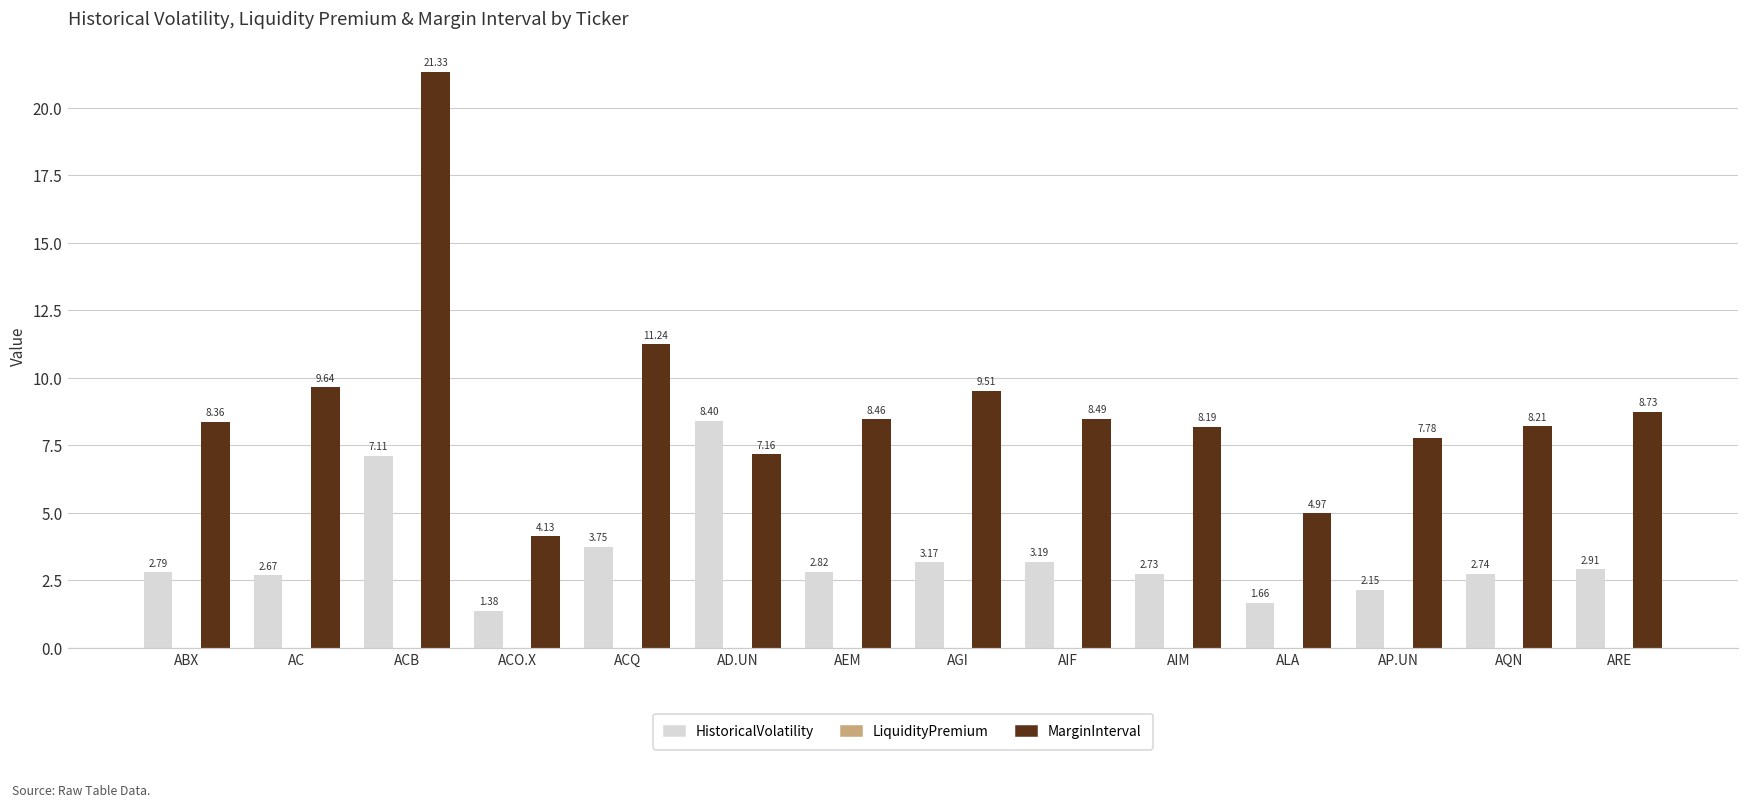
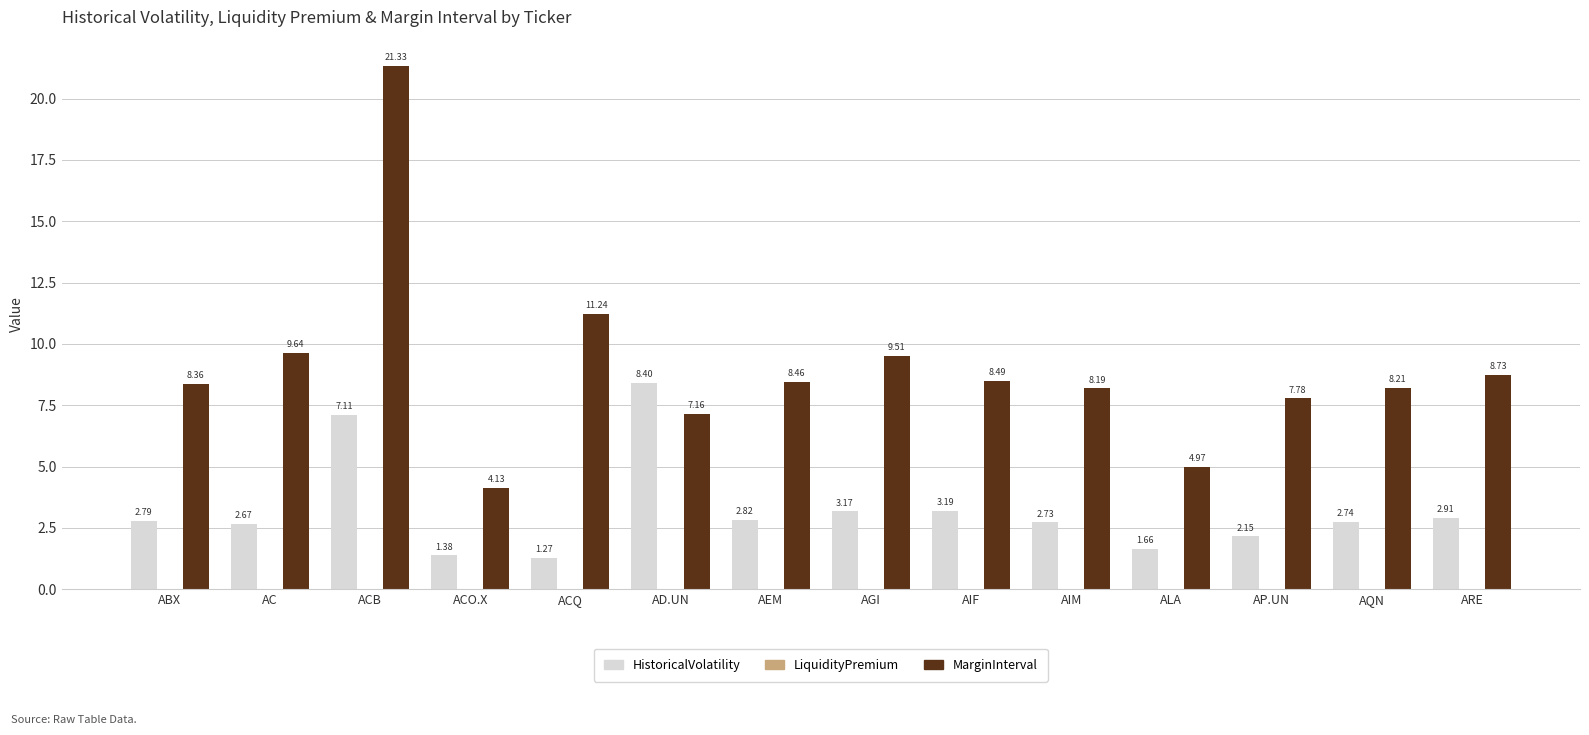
HistoricalVolatility, ACQ: 3.75 -> 1.27
